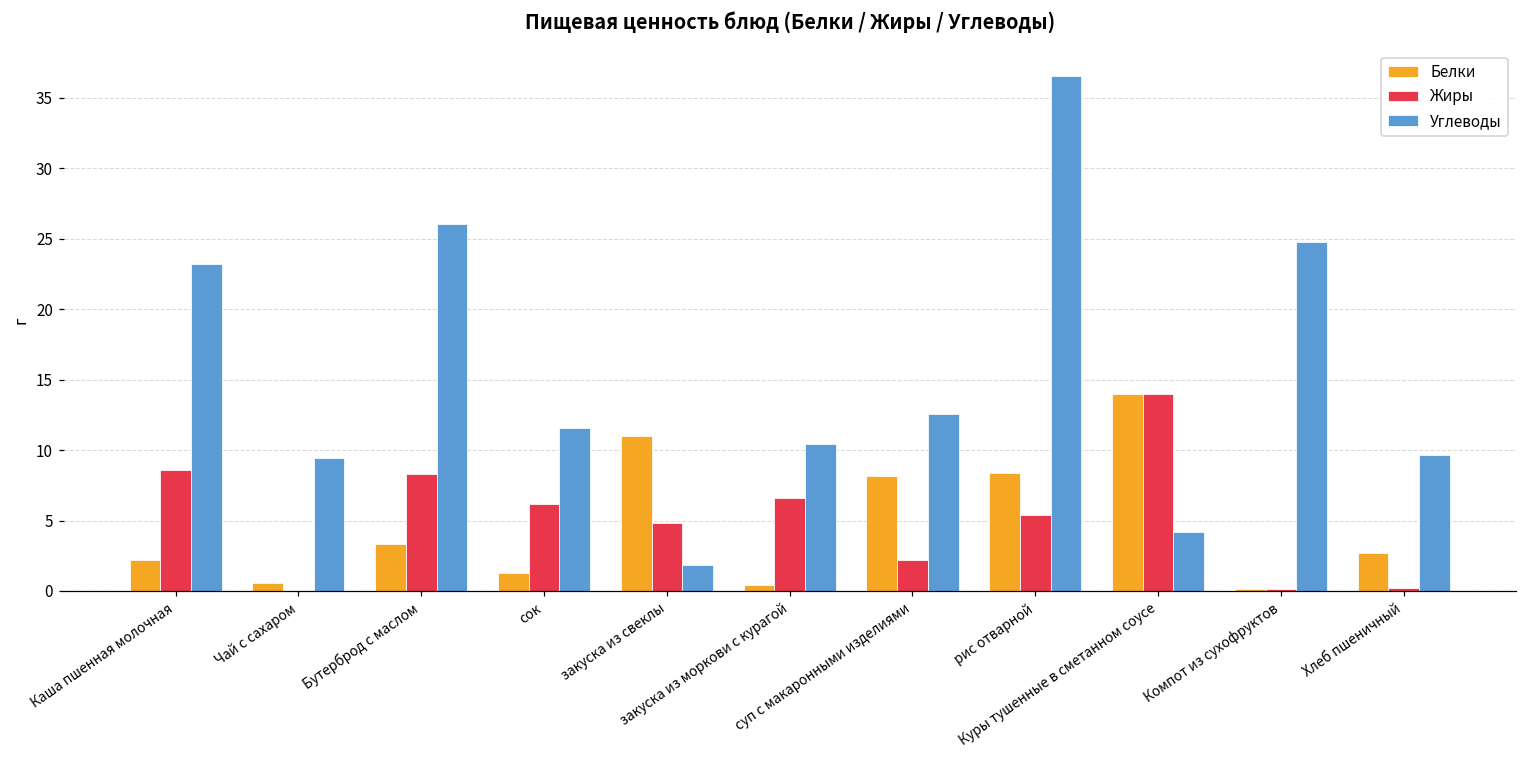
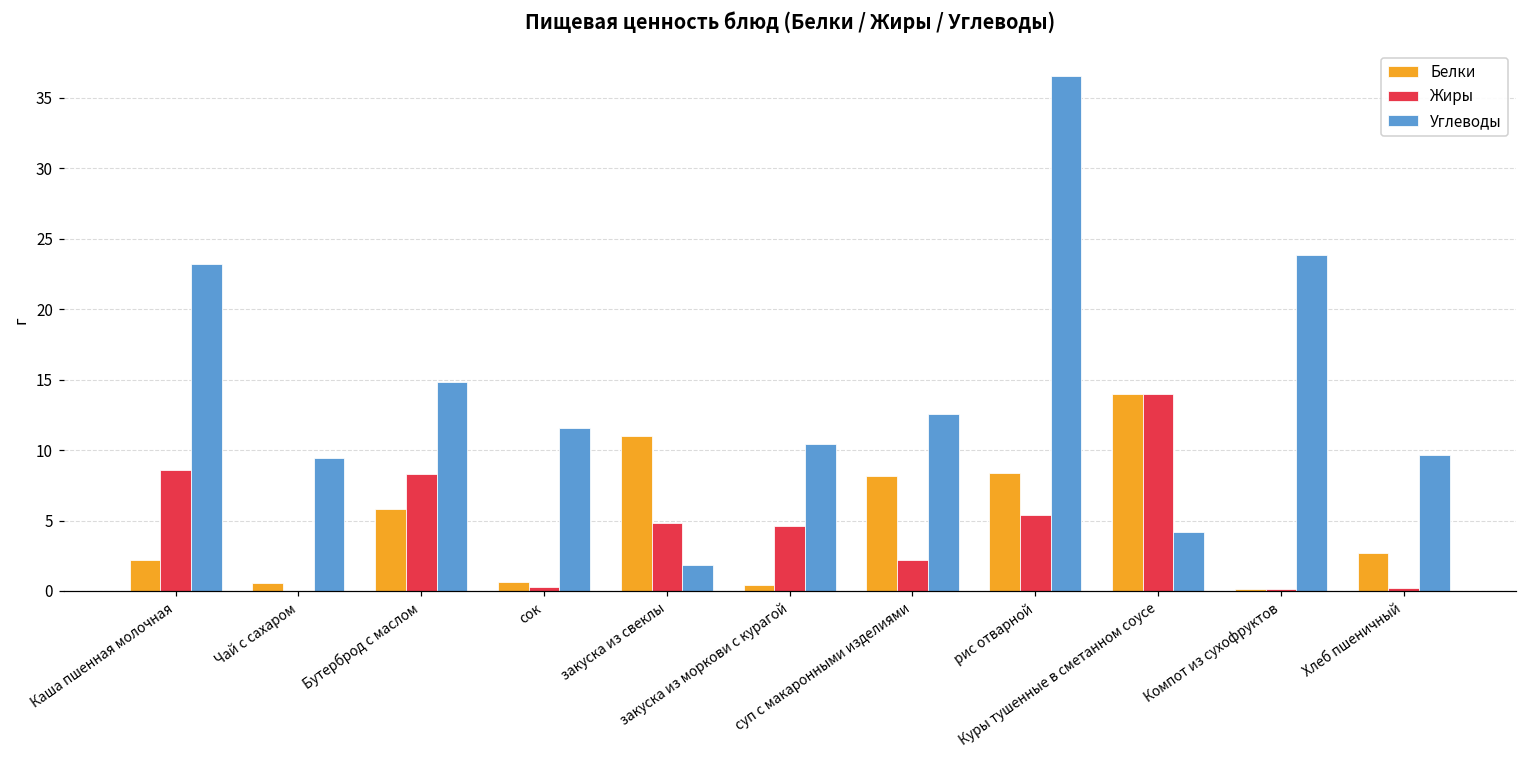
Белки, Бутерброд с маслом: 3.3 -> 5.8
Углеводы, Бутерброд с маслом: 26.0 -> 14.8
Белки, сок: 1.3 -> 0.6
Жиры, сок: 6.2 -> 0.3
Жиры, закуска из моркови с курагой: 6.6 -> 4.6
Углеводы, Компот из сухофруктов: 24.8 -> 23.9
